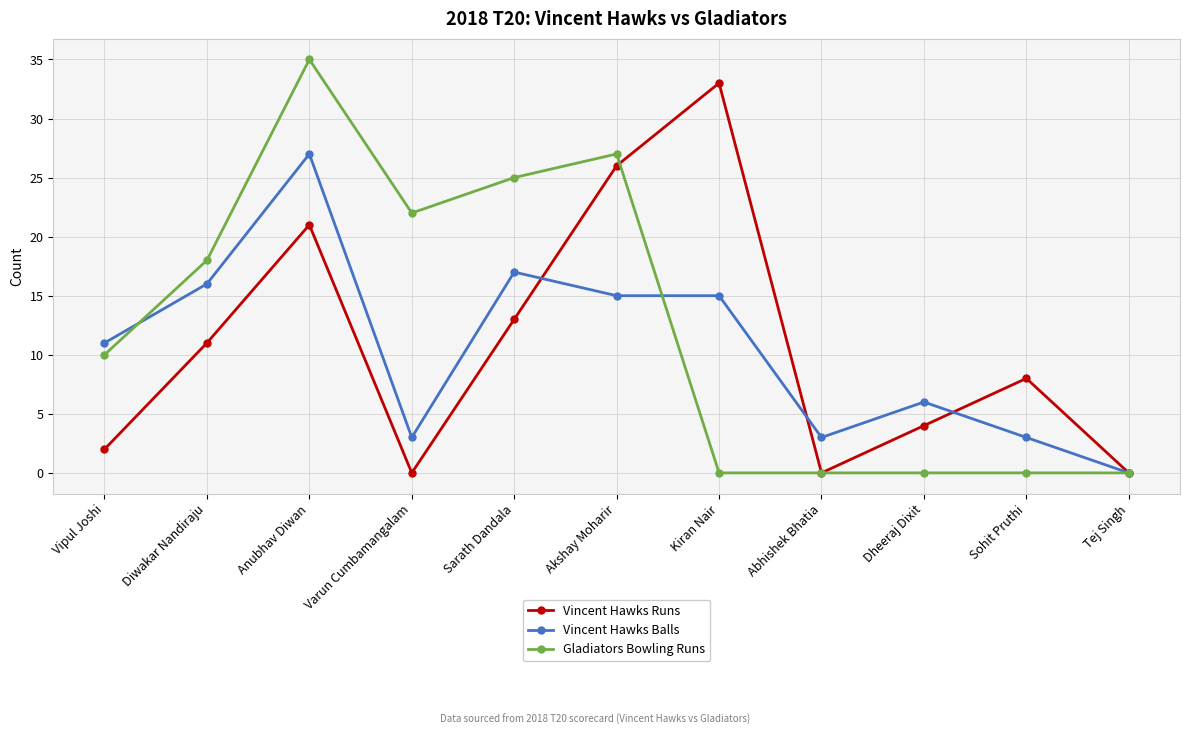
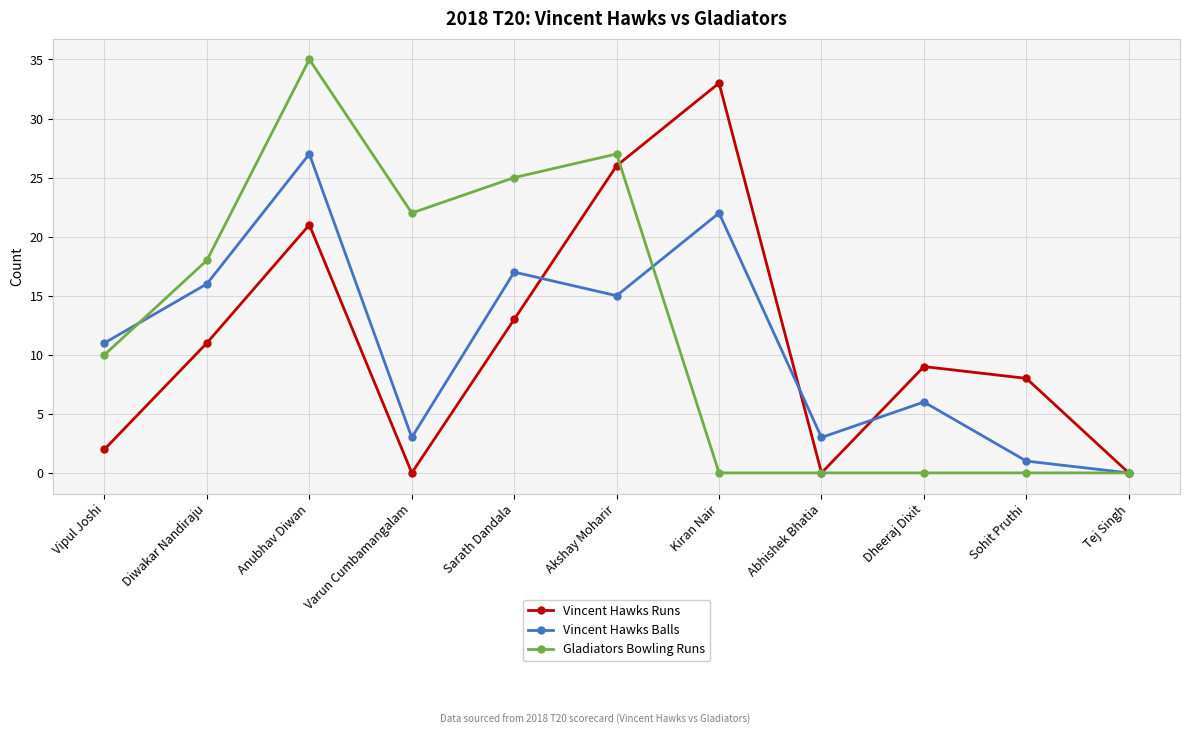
Vincent Hawks Balls, Kiran Nair: 15 -> 22
Vincent Hawks Runs, Dheeraj Dixit: 4 -> 9
Vincent Hawks Balls, Sohit Pruthi: 3 -> 1
